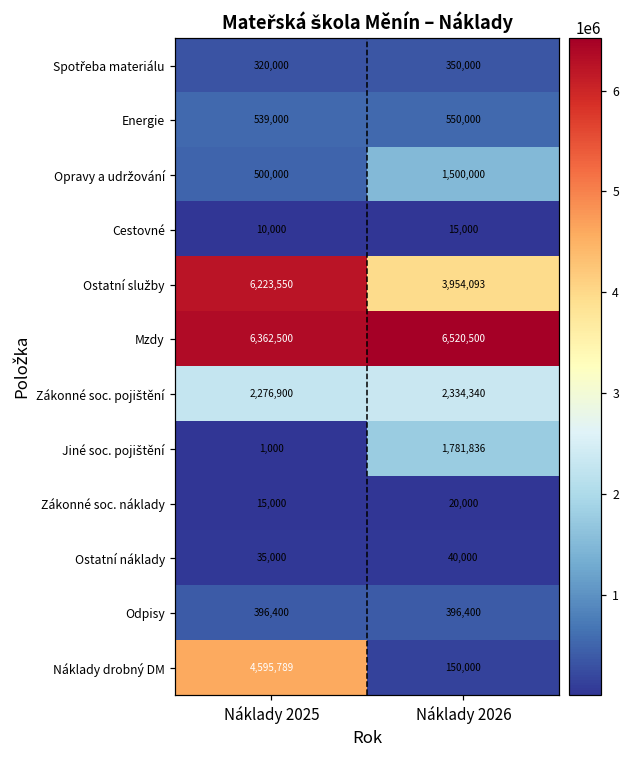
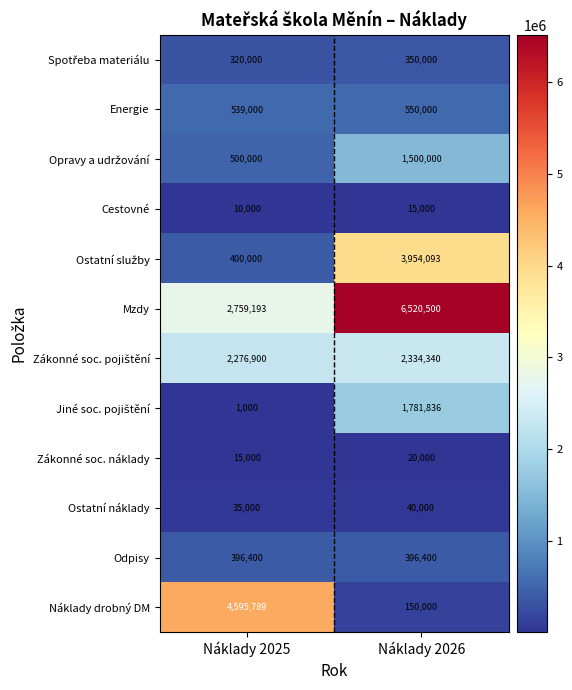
Ostatní služby, Náklady 2025: 6,223,550 -> 400,000
Mzdy, Náklady 2025: 6,362,500 -> 2,759,193
